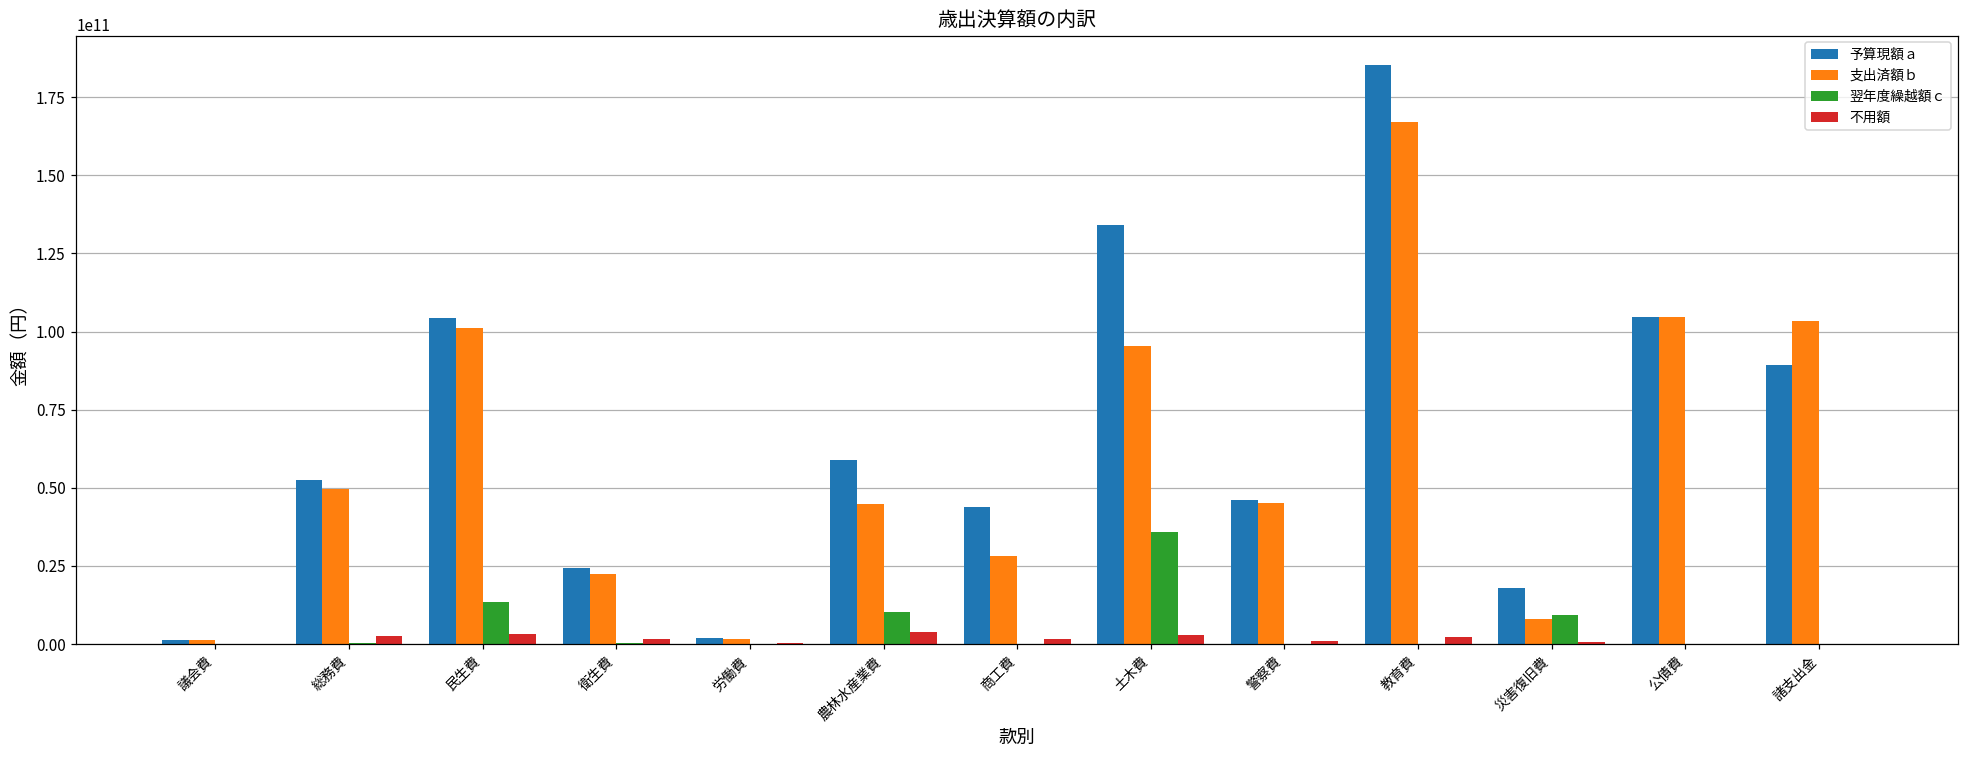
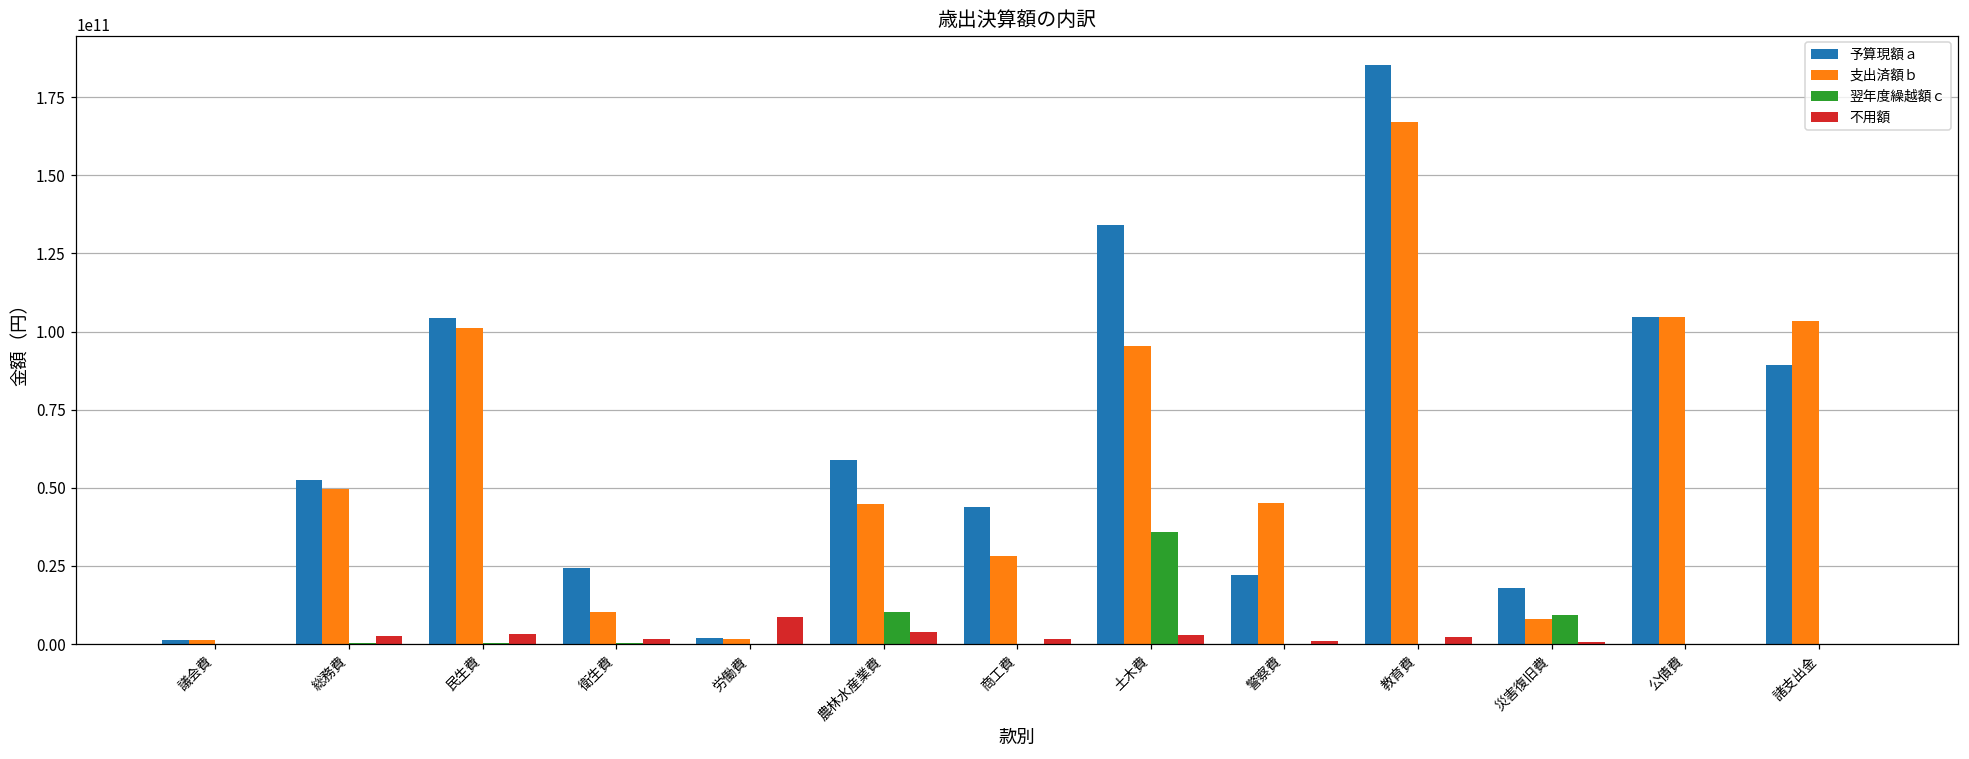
翌年度繰越額ｃ, 民生費: 13000000000 -> 0
支出済額ｂ, 衛生費: 22000000000 -> 10000000000
不用額, 労働費: 0 -> 9000000000
予算現額ａ, 警察費: 46000000000 -> 22000000000
